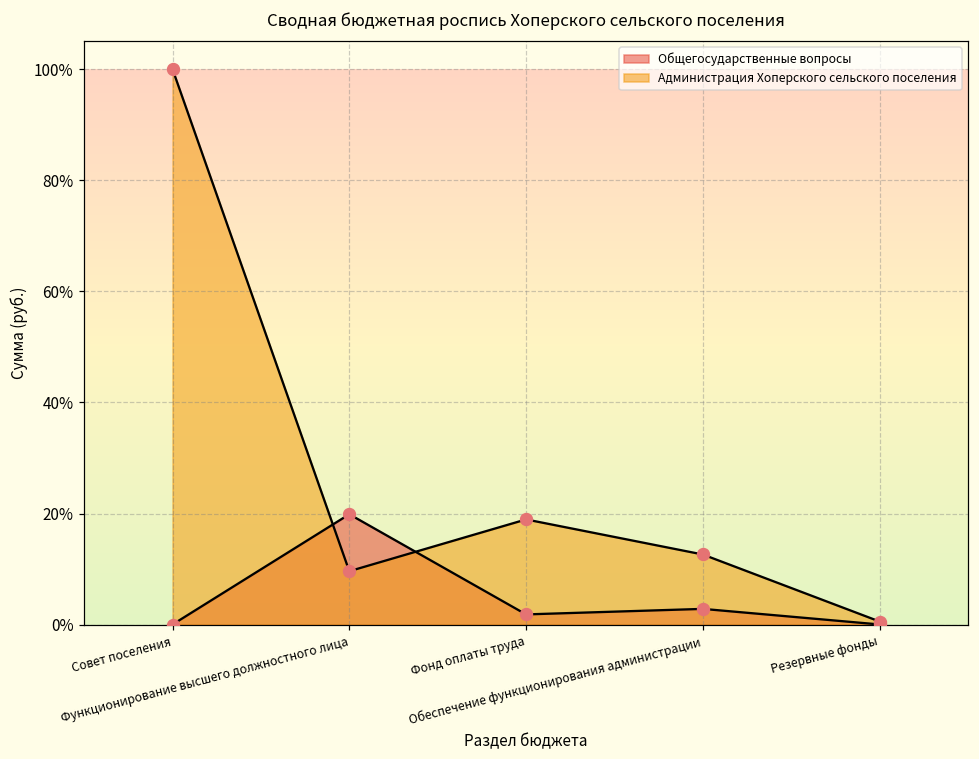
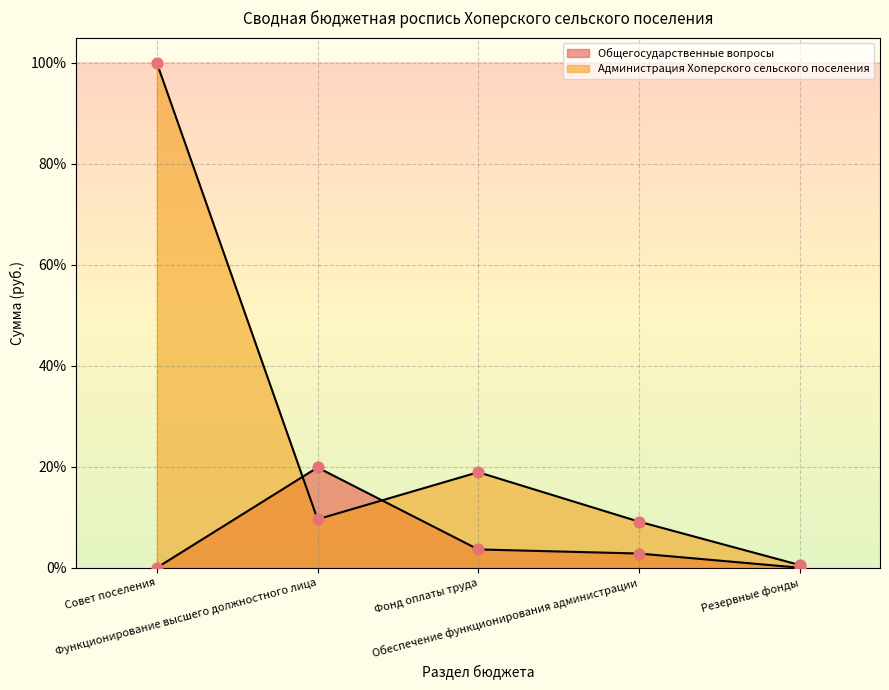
Общегосударственные вопросы, Фонд оплаты труда: 2% -> 4%
Администрация Хоперского сельского поселения, Обеспечение функционирования администрации: 13% -> 9%
